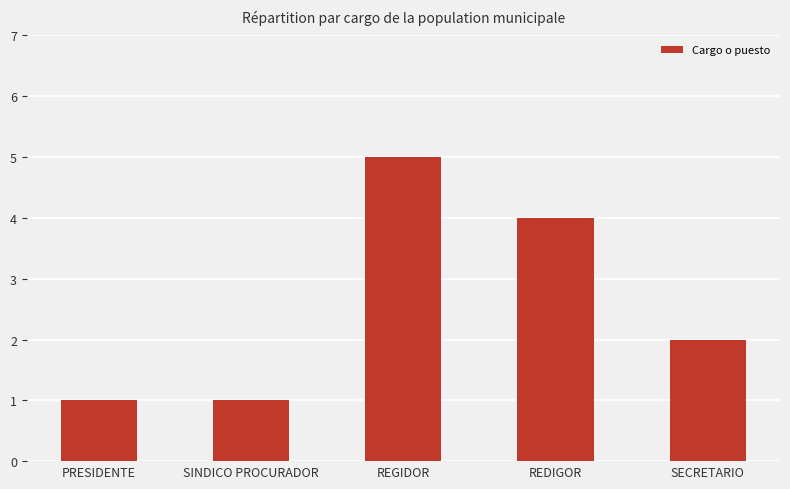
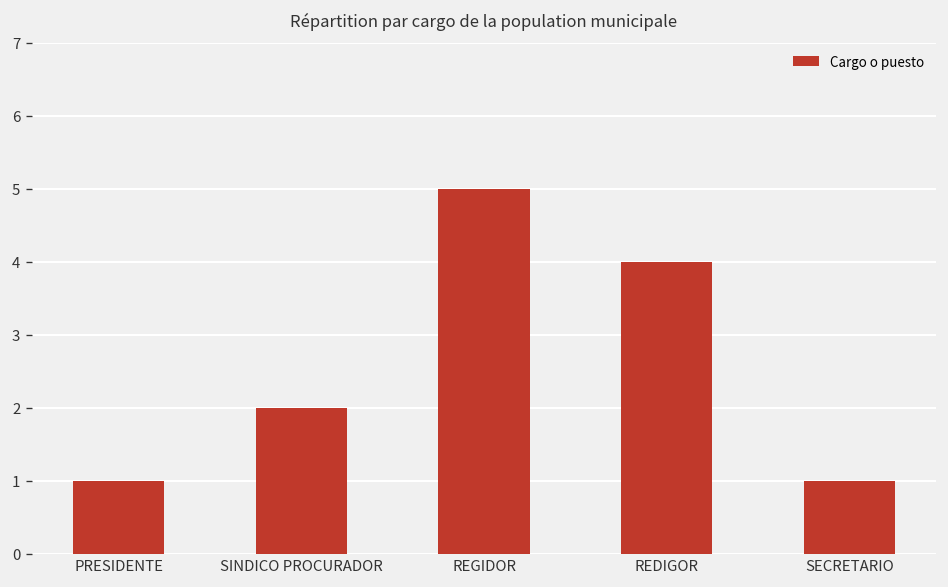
SINDICO PROCURADOR: 1 -> 2
SECRETARIO: 2 -> 1
